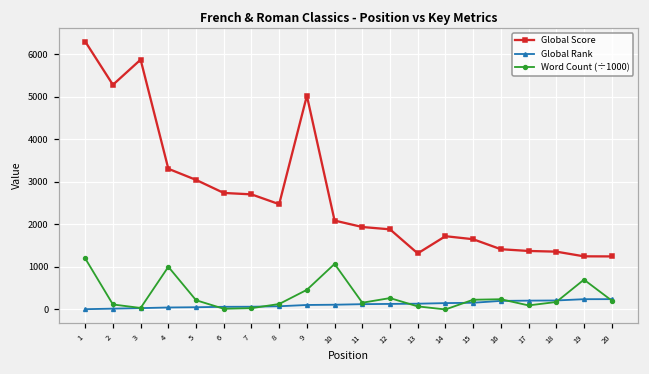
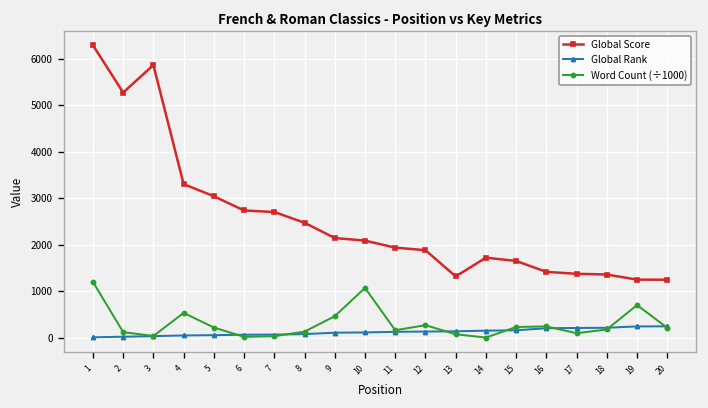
Word Count (÷1000), 4: 1000 -> 500
Global Score, 9: 5000 -> 2100
